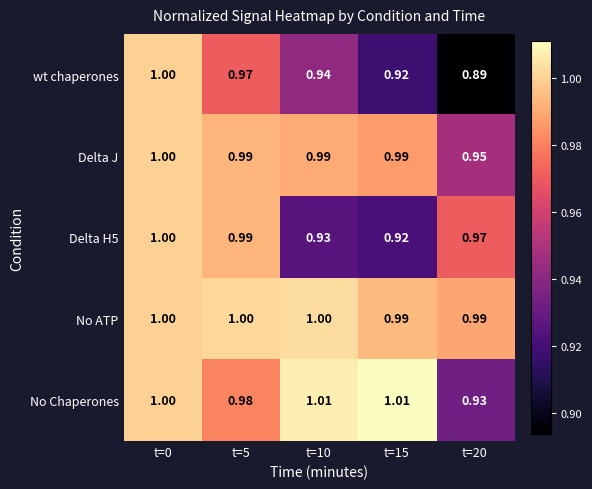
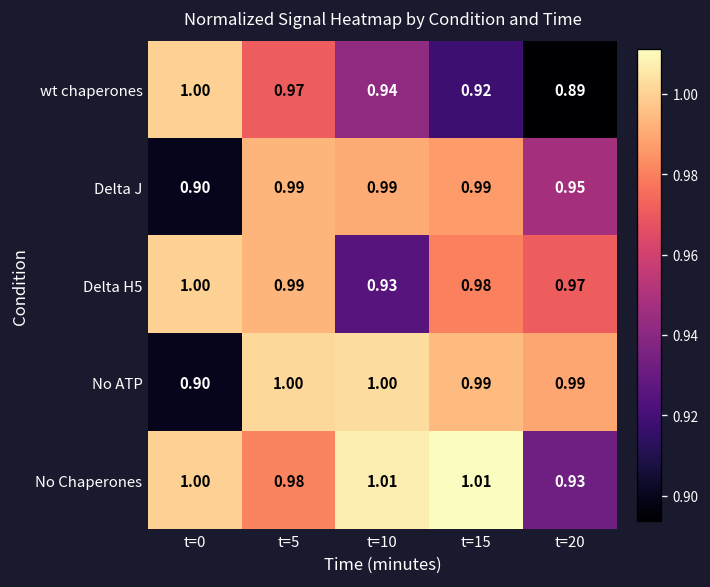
Delta J, t=0: 1.00 -> 0.90
Delta H5, t=15: 0.92 -> 0.98
No ATP, t=0: 1.00 -> 0.90
